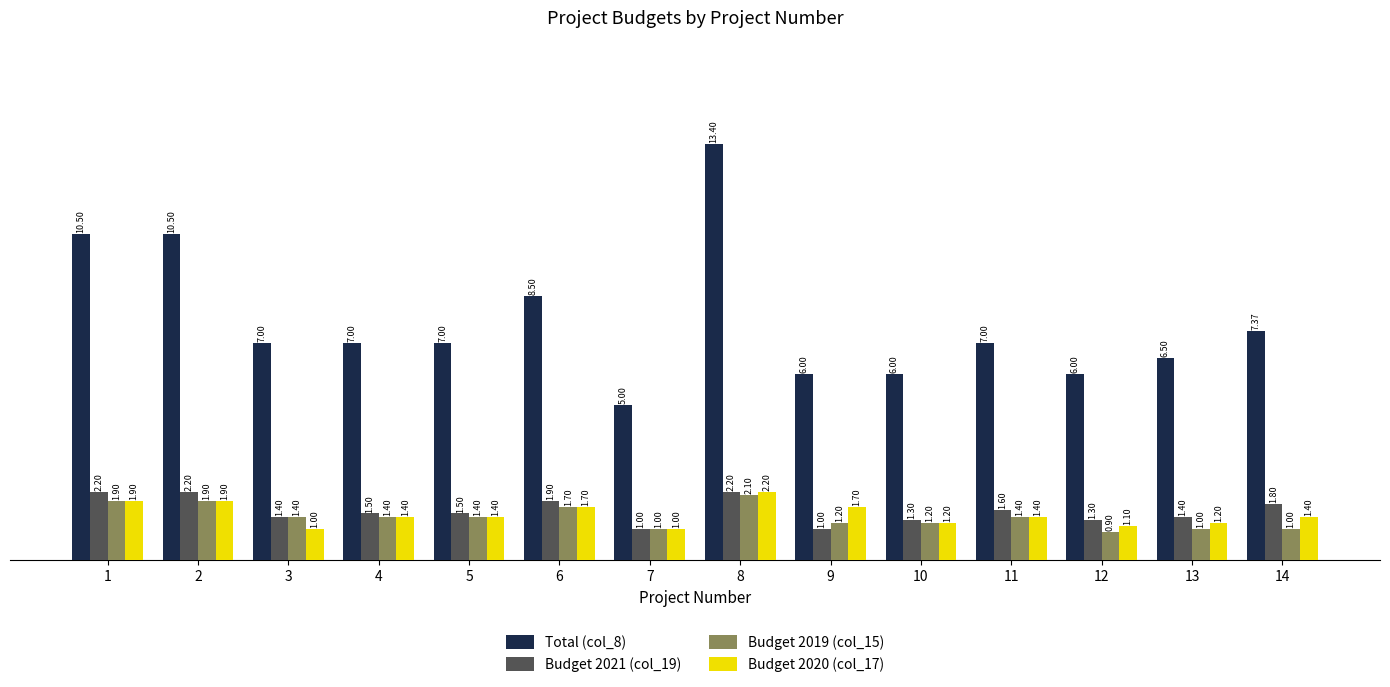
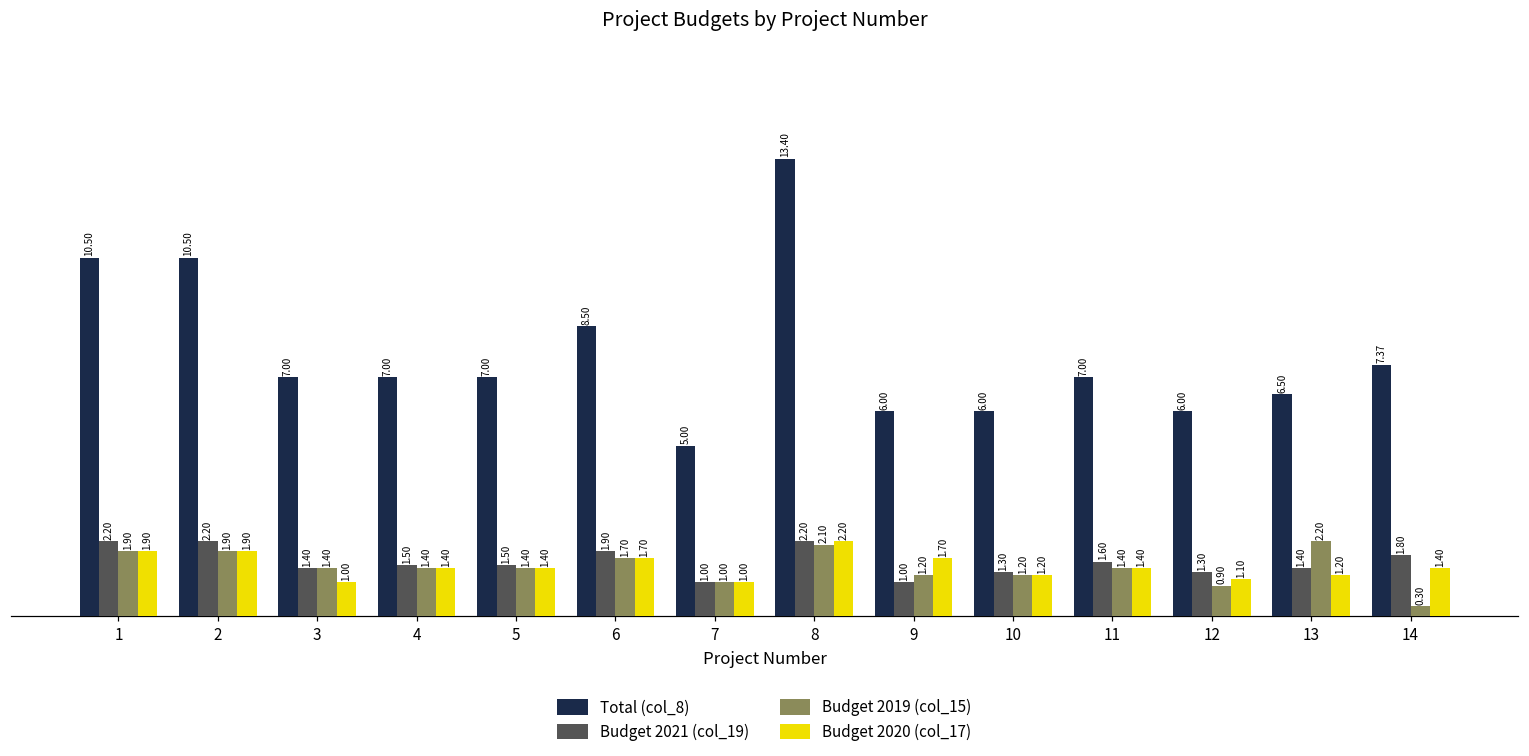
Budget 2019 (col_15), 13: 1.00 -> 2.20
Budget 2019 (col_15), 14: 1.00 -> 0.30
